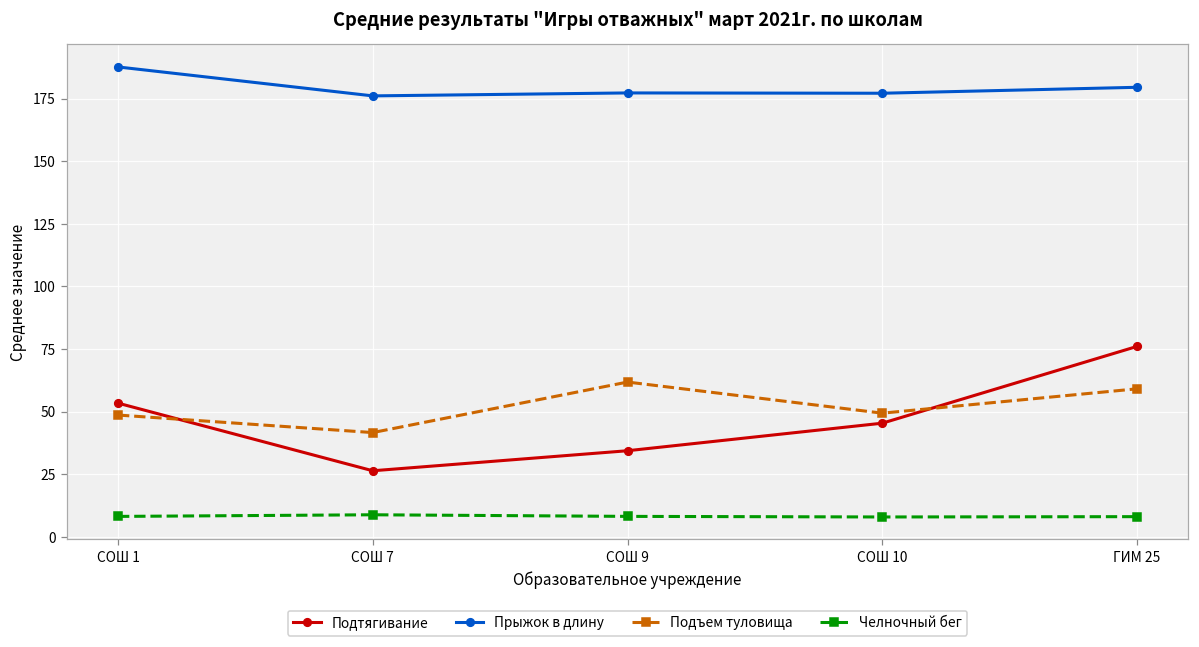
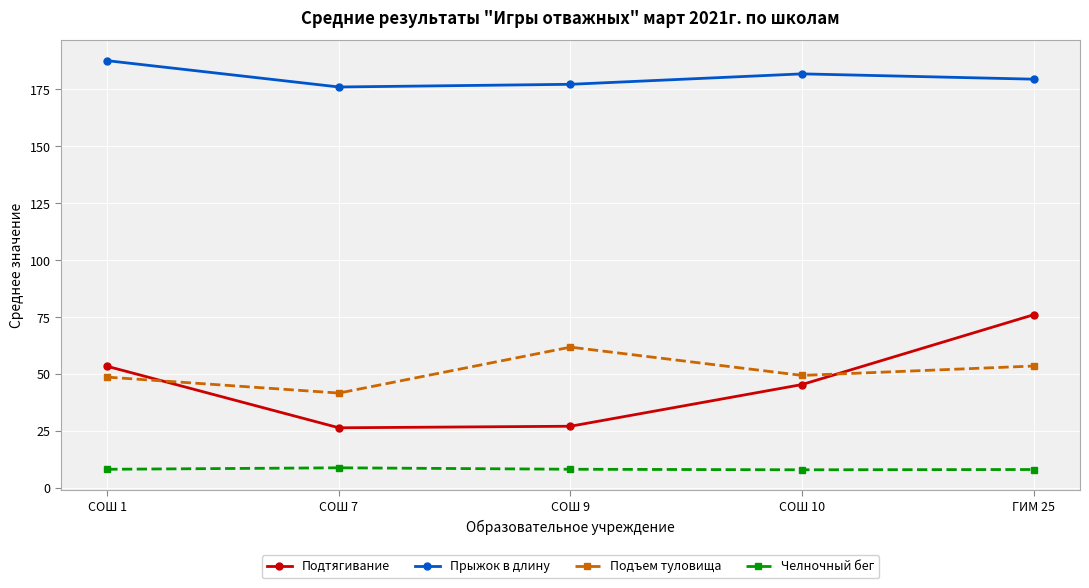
Подтягивание, СОШ 9: 34 -> 27
Прыжок в длину, СОШ 10: 177 -> 182
Подъем туловища, ГИМ 25: 59 -> 54
